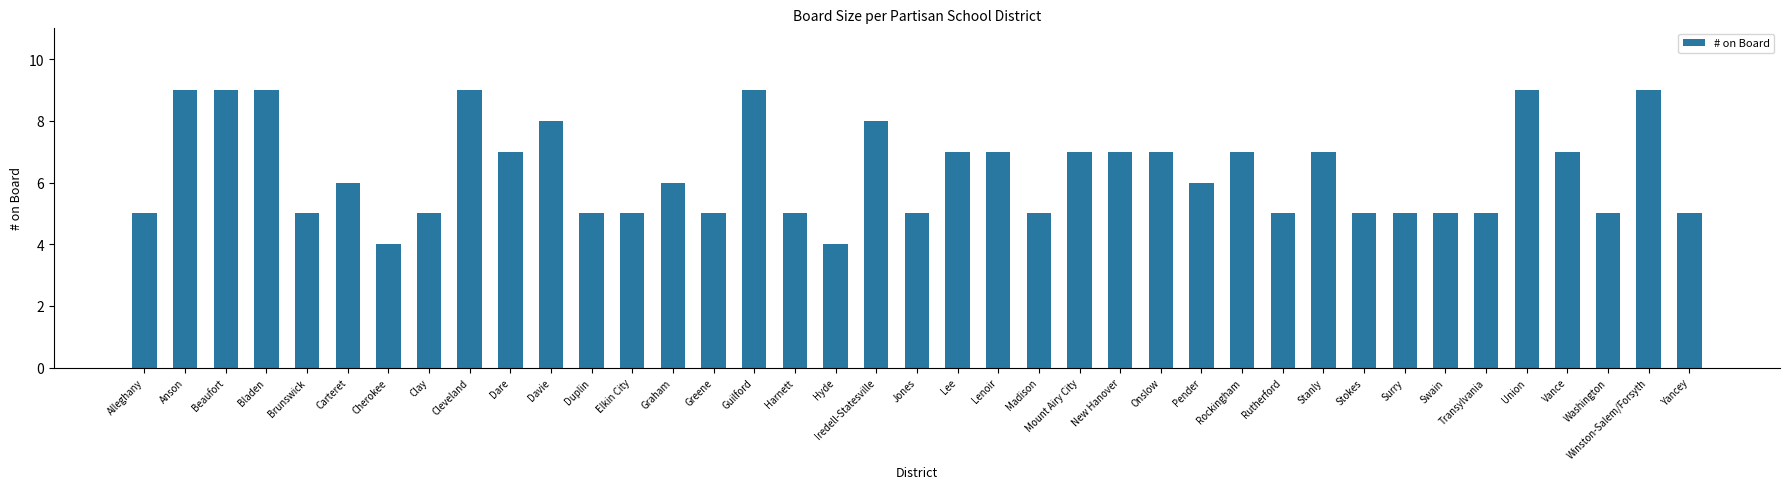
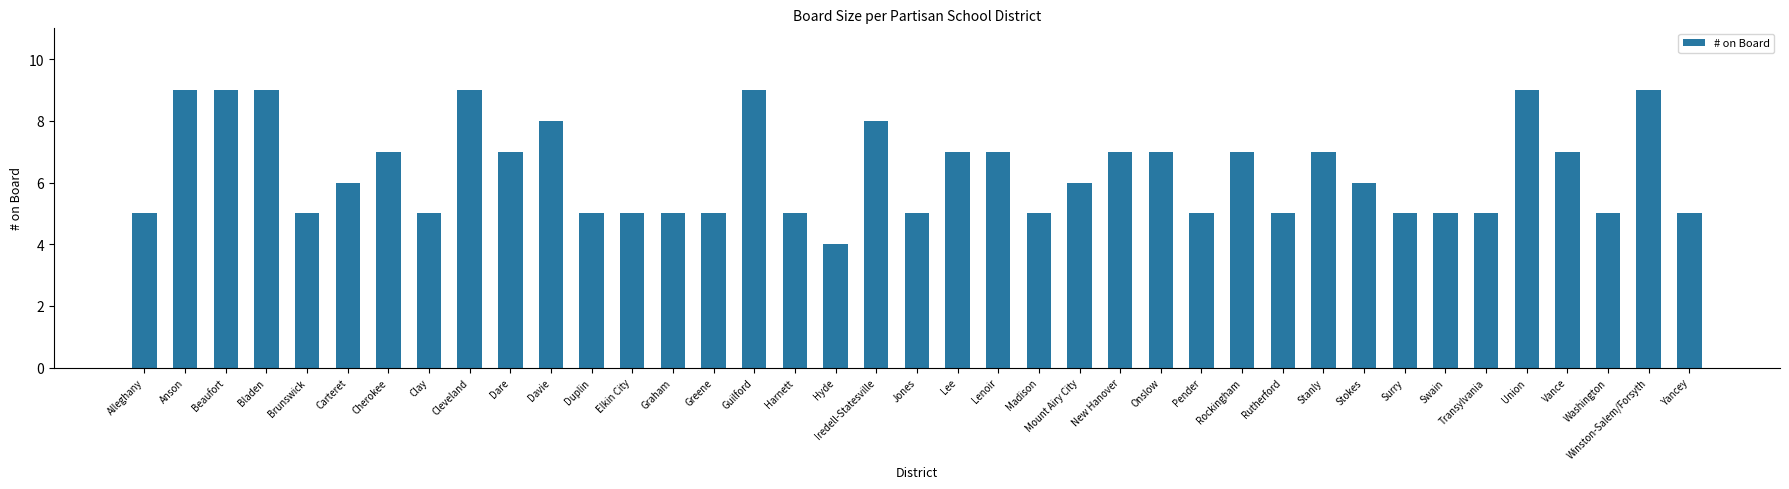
Cherokee: 4 -> 7
Graham: 6 -> 5
Mount Airy City: 7 -> 6
Pender: 6 -> 5
Stokes: 5 -> 6
